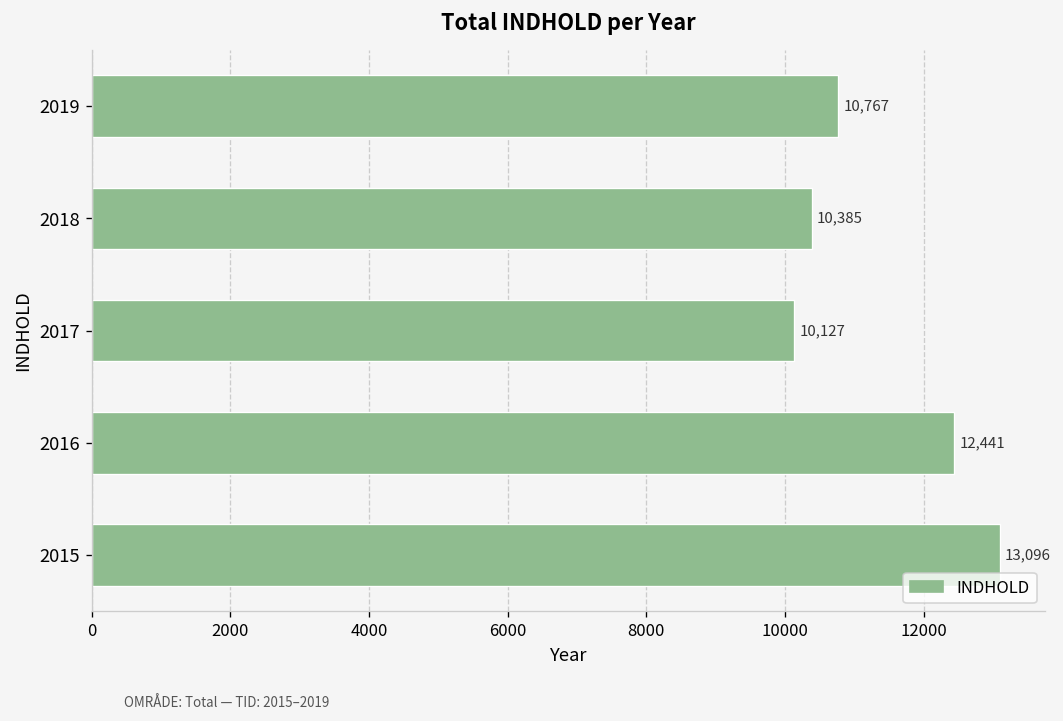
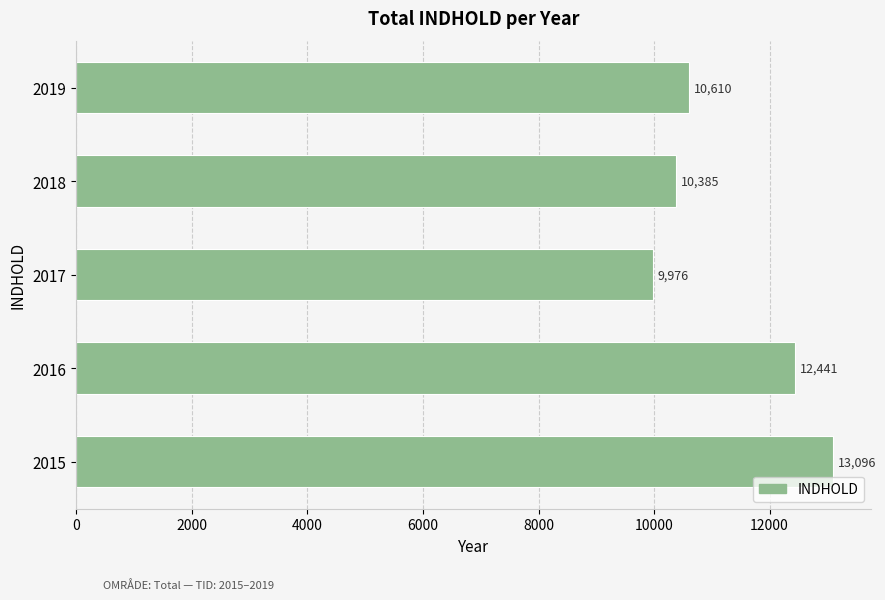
2019: 10,767 -> 10,610
2017: 10,127 -> 9,976
